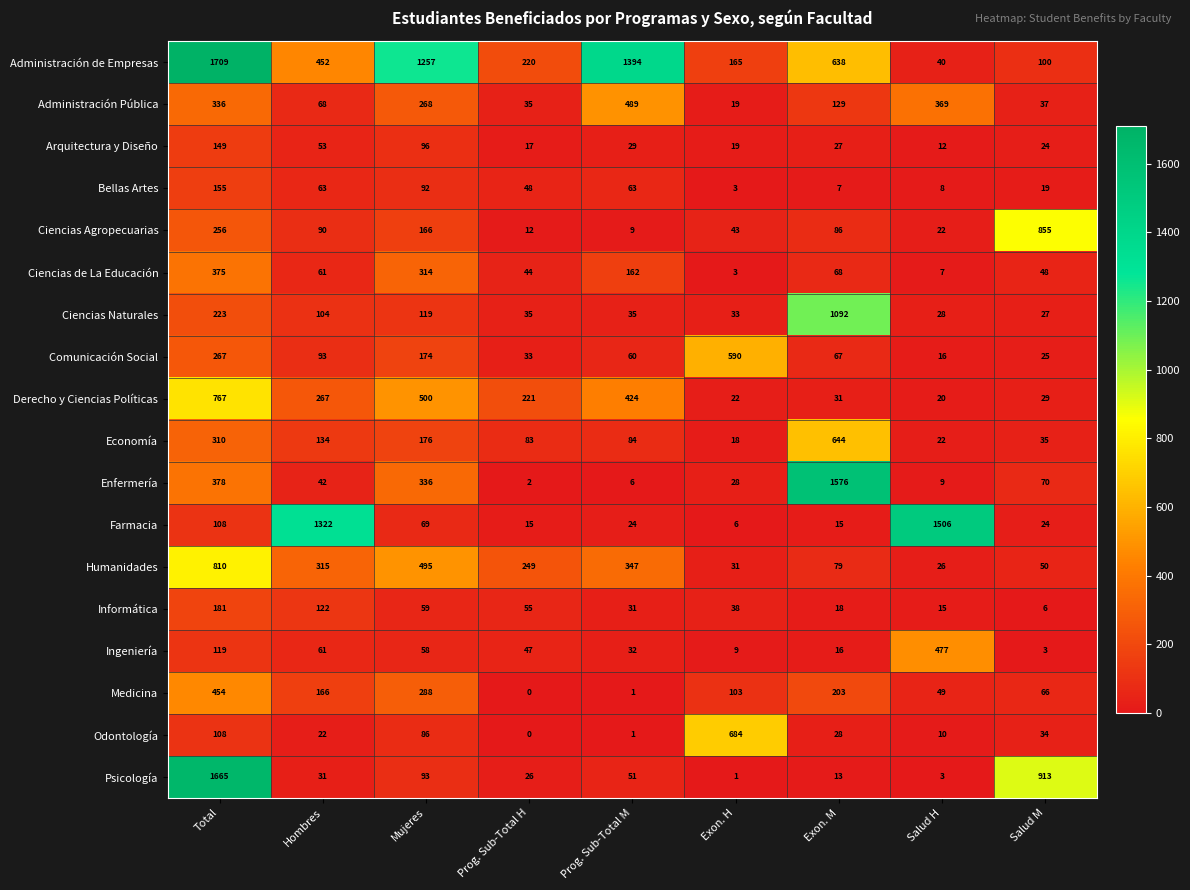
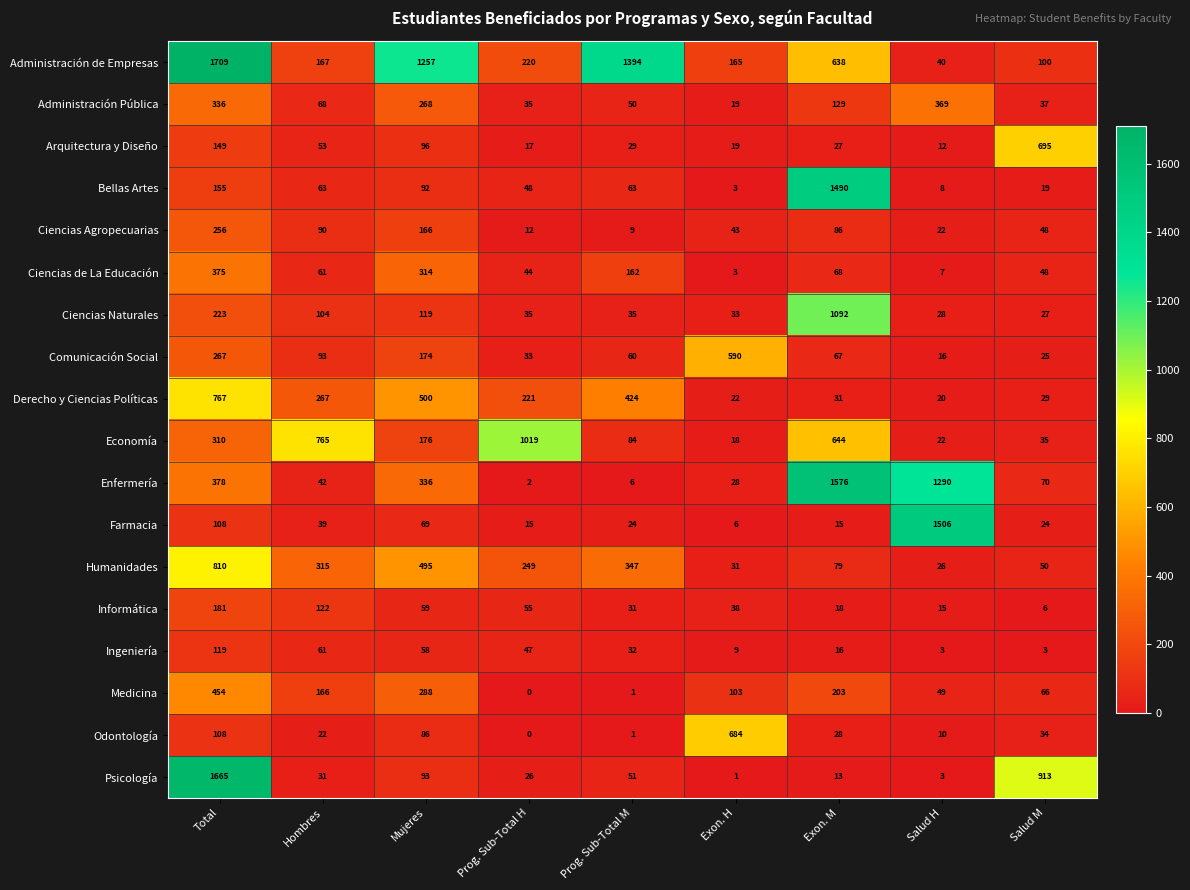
Administración de Empresas, Hombres: 452 -> 167
Administración Pública, Prog. Sub-Total M: 489 -> 50
Arquitectura y Diseño, Salud M: 24 -> 695
Bellas Artes, Exon. M: 7 -> 1490
Ciencias Agropecuarias, Salud M: 855 -> 48
Economía, Hombres: 134 -> 765
Economía, Prog. Sub-Total H: 83 -> 1019
Enfermería, Salud H: 9 -> 1290
Farmacia, Hombres: 1322 -> 39
Ingeniería, Salud H: 477 -> 3
